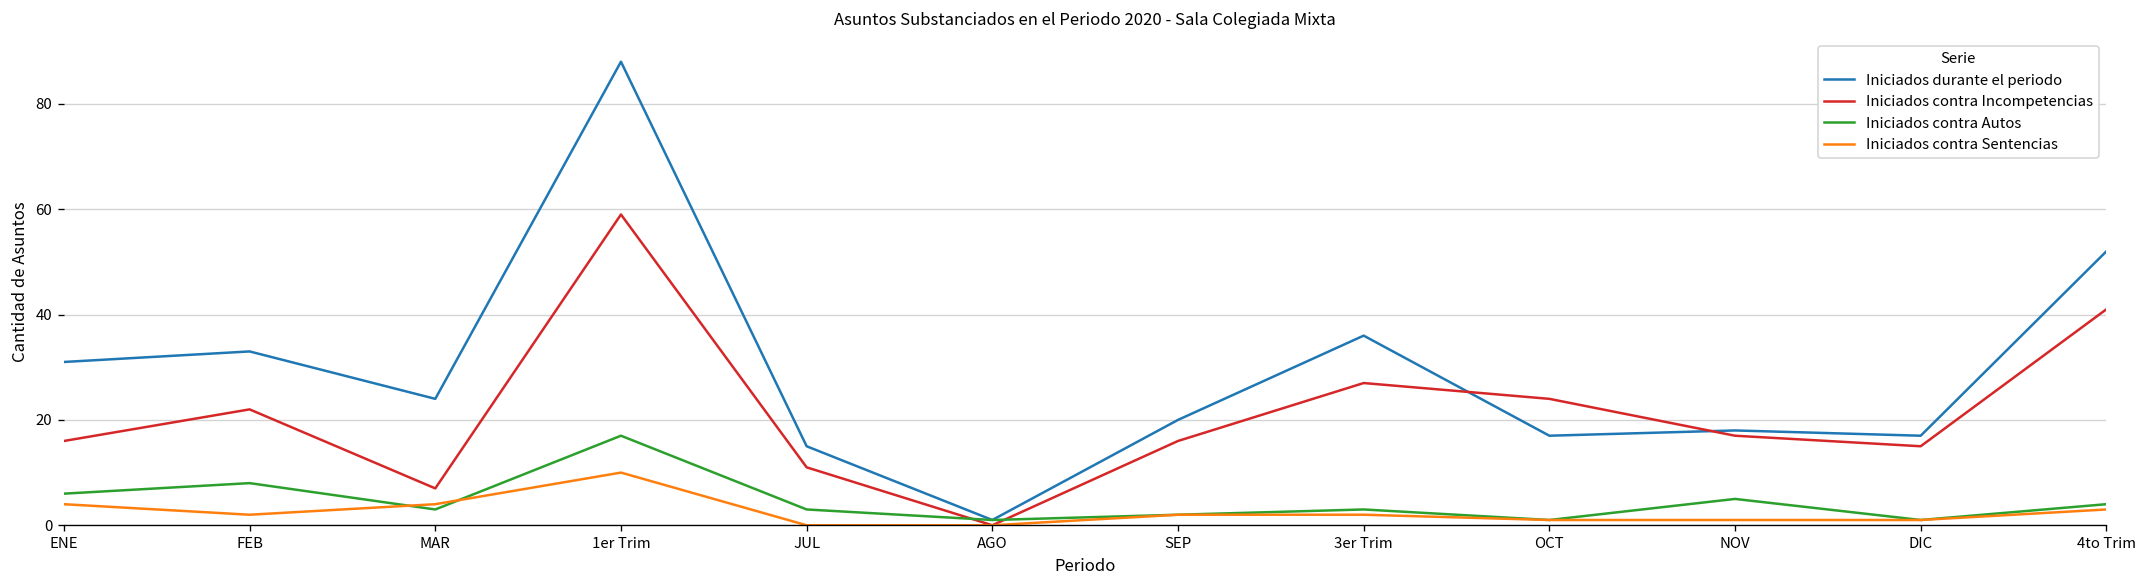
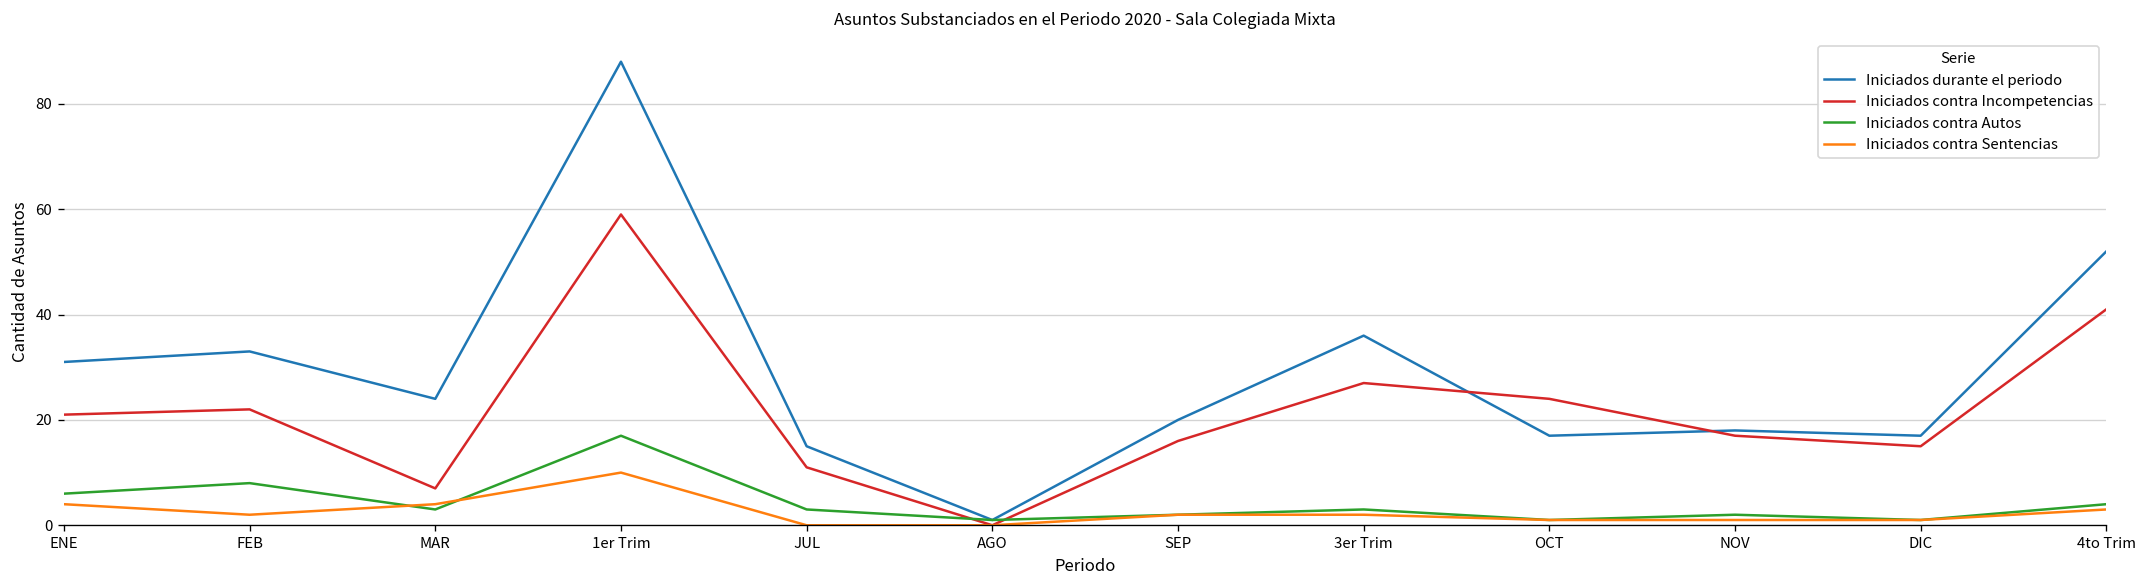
Iniciados contra Incompetencias, ENE: 16 -> 21
Iniciados contra Autos, NOV: 5 -> 2
